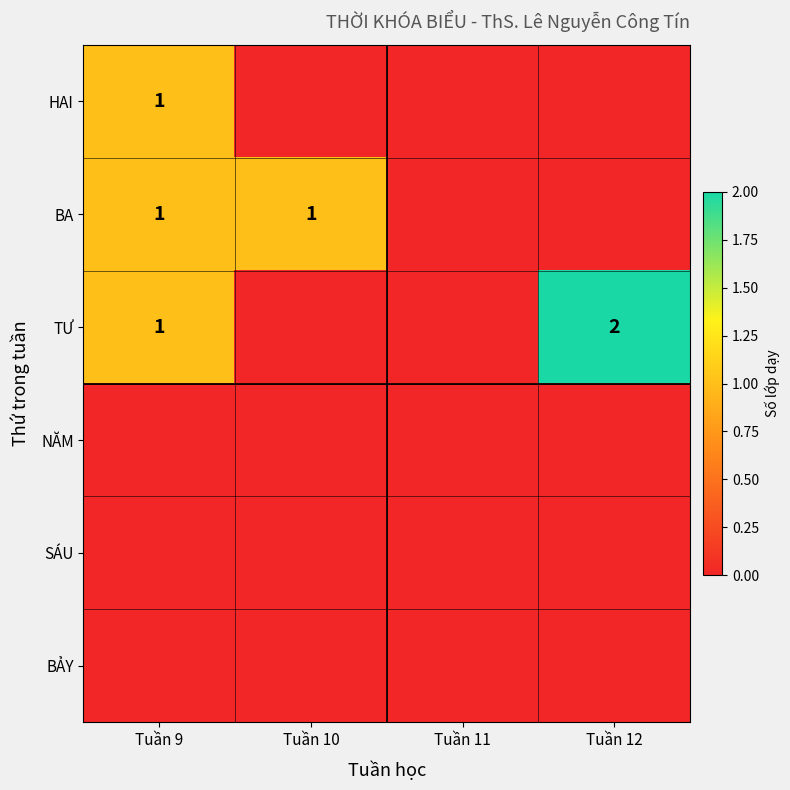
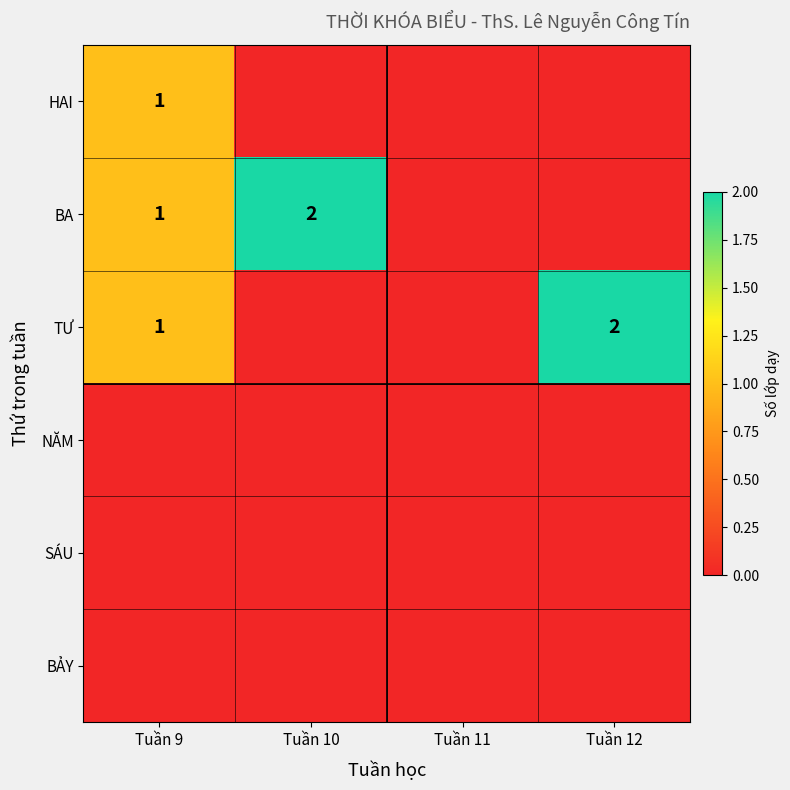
BA, Tuần 10: 1 -> 2
